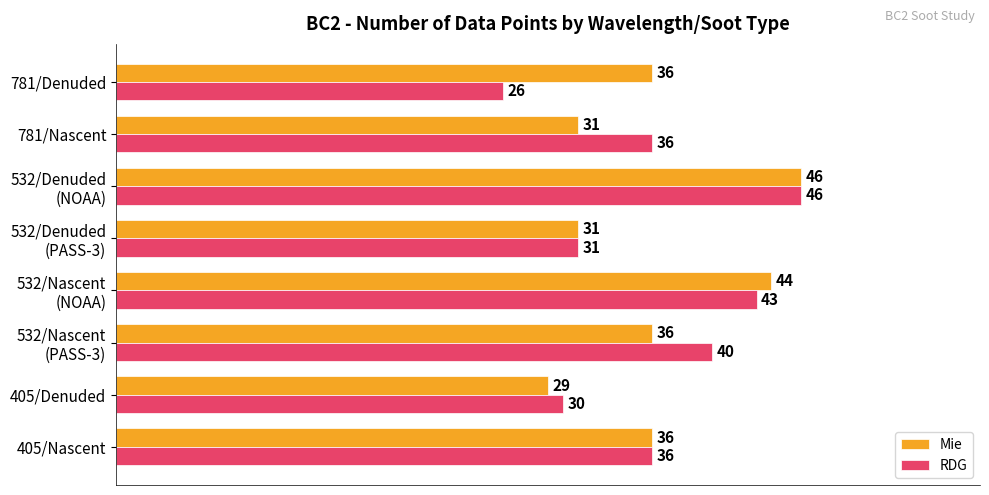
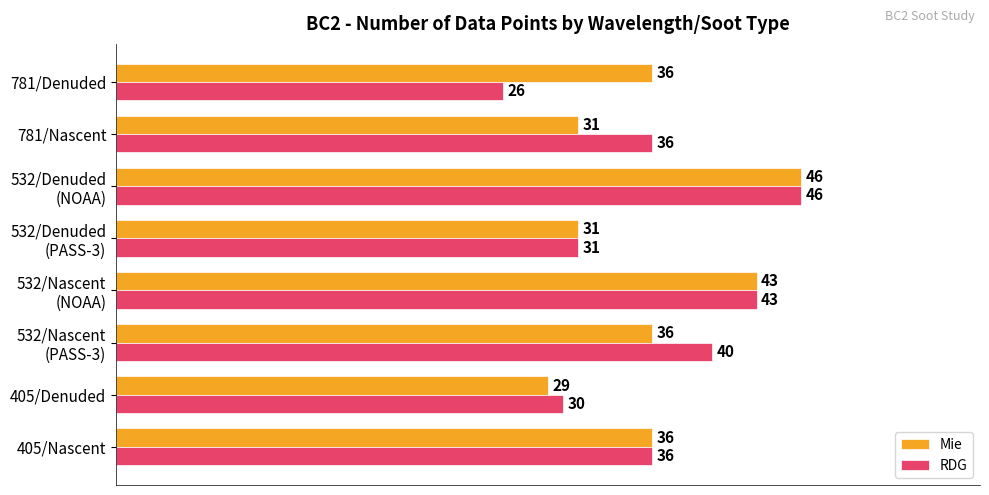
Mie, 532/Nascent (NOAA): 44 -> 43
